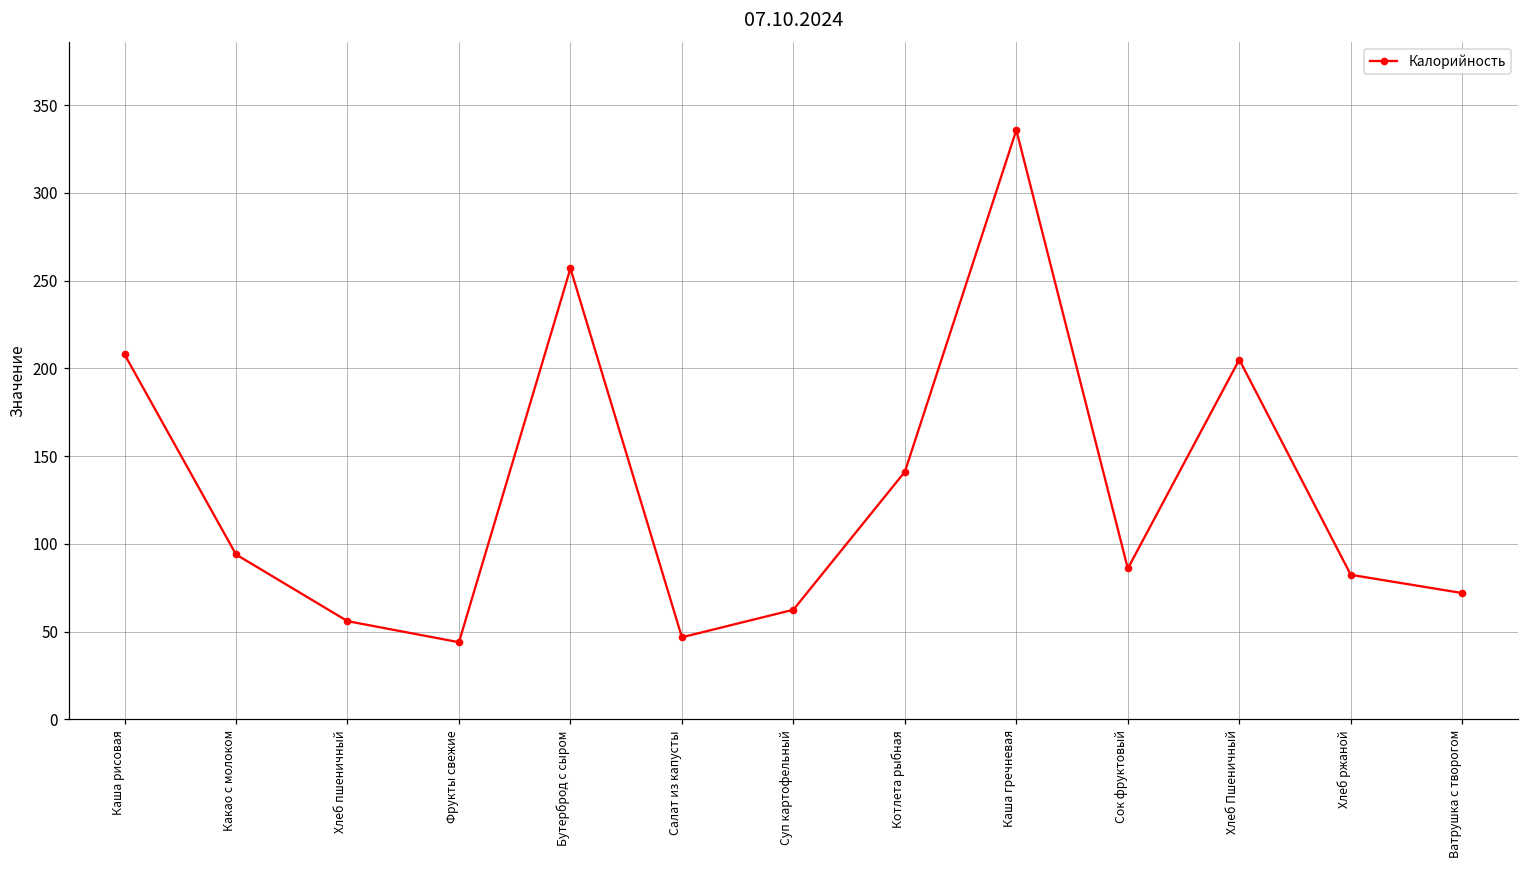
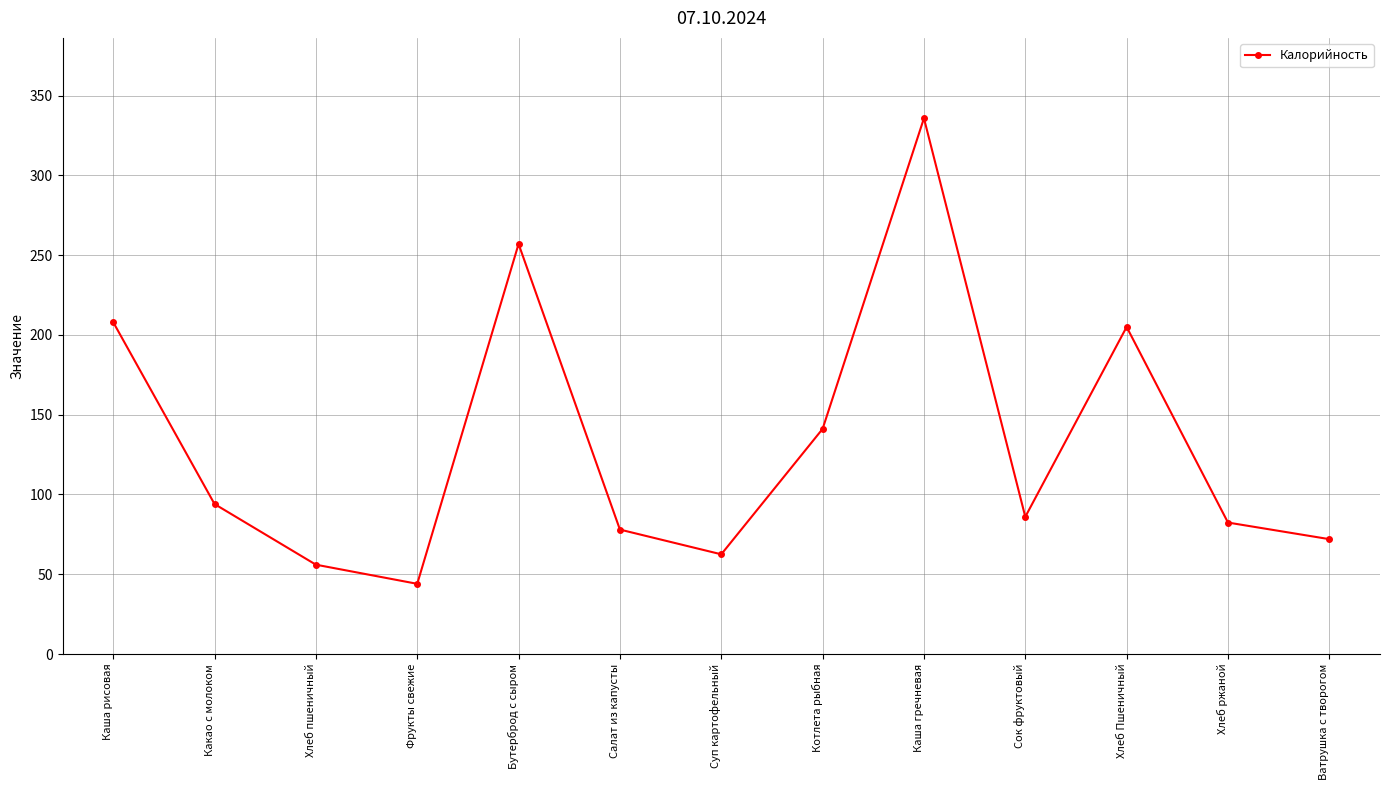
Салат из капусты: 47 -> 78
